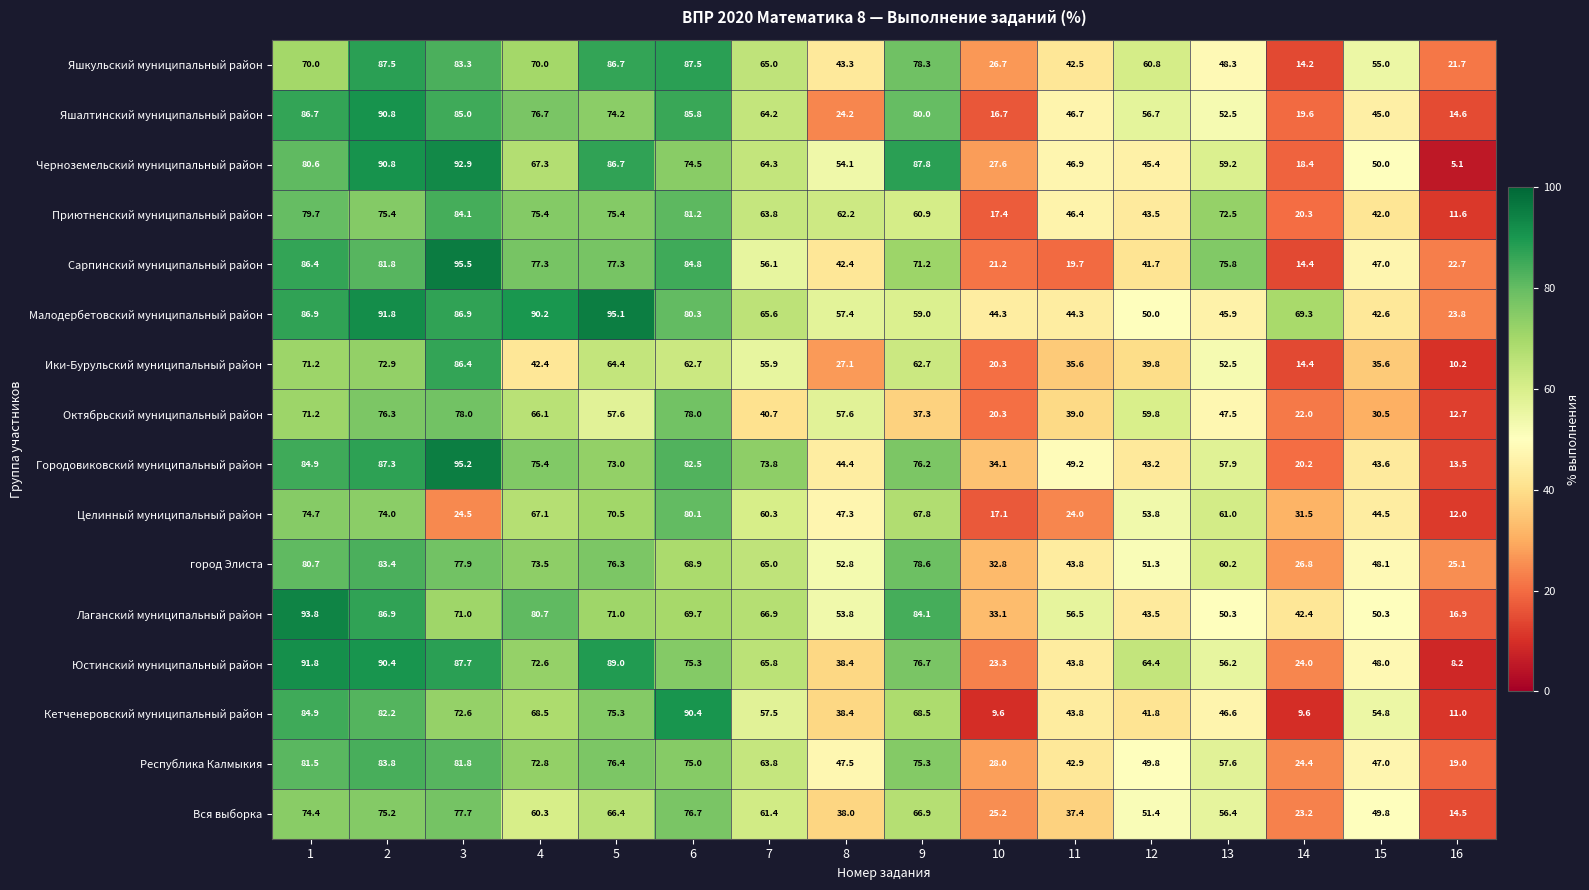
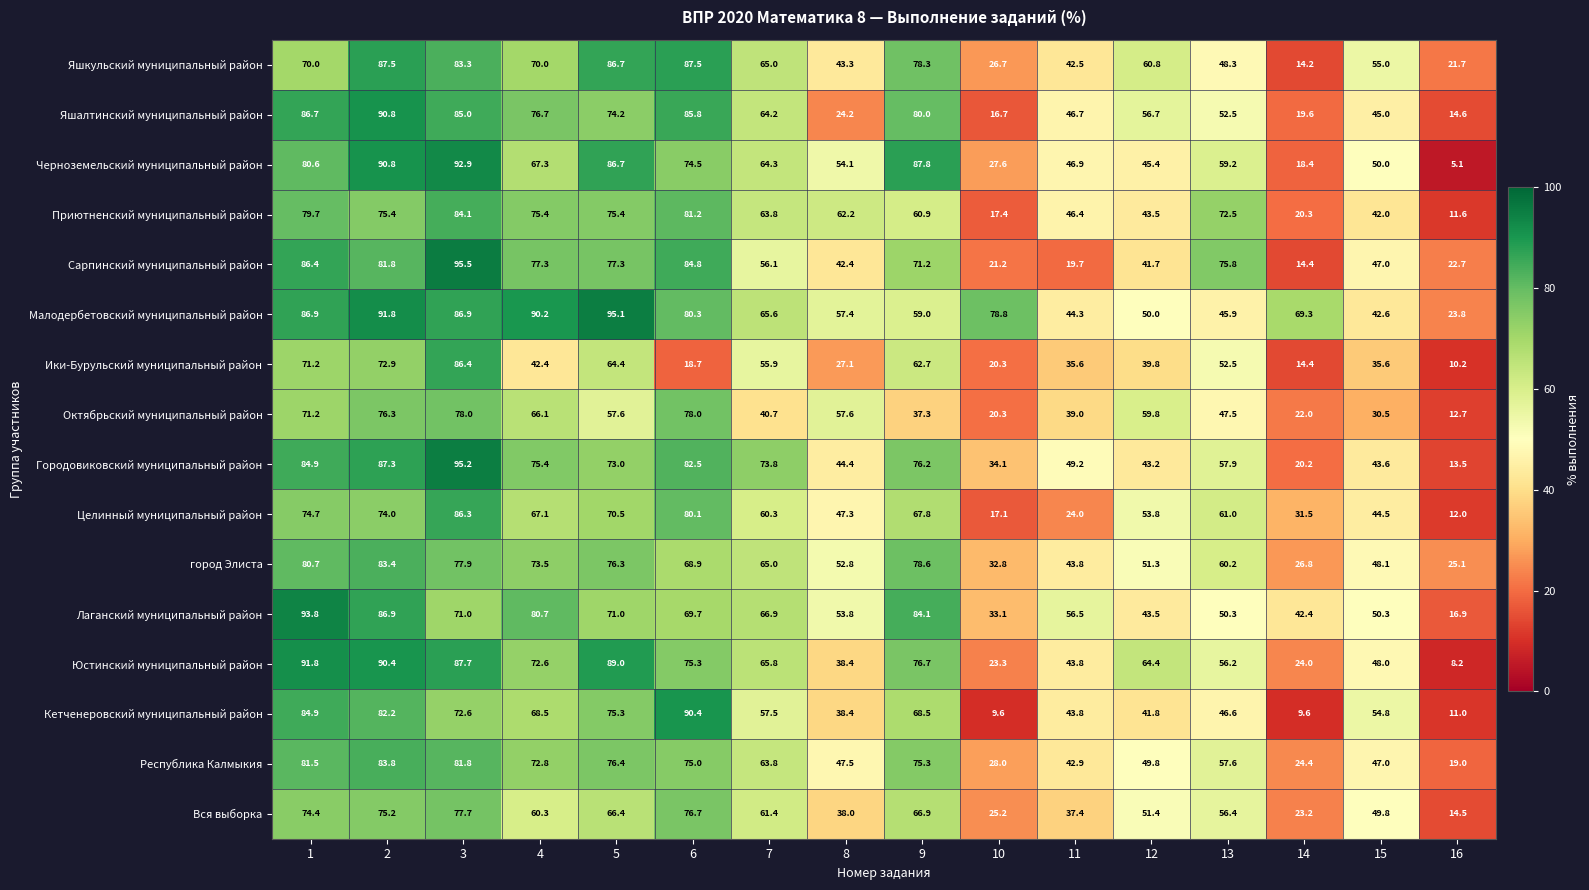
Малодербетовский муниципальный район, 10: 44.3 -> 78.8
Ики-Бурульский муниципальный район, 6: 62.7 -> 18.7
Целинный муниципальный район, 3: 24.5 -> 86.3
